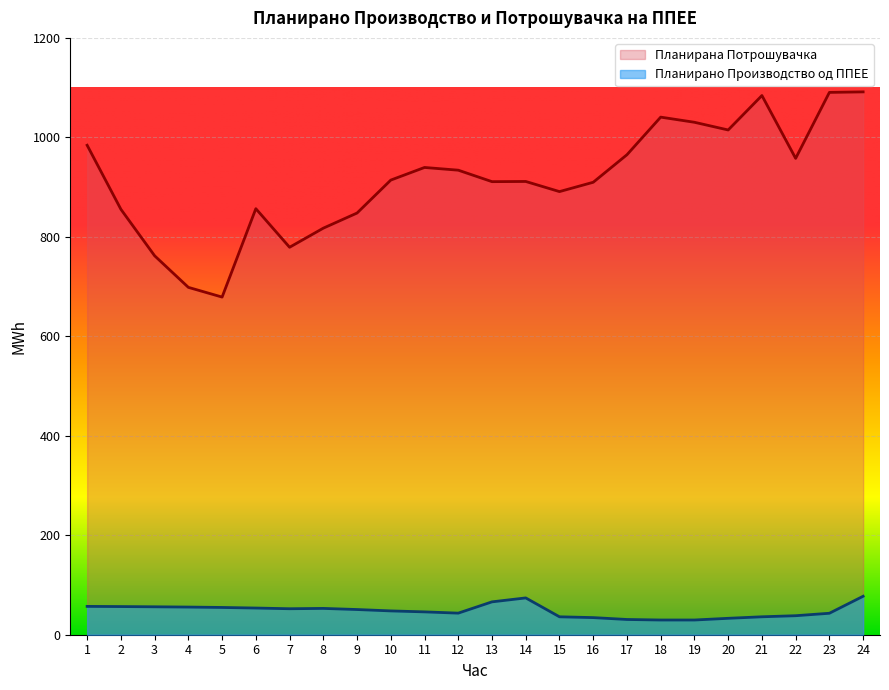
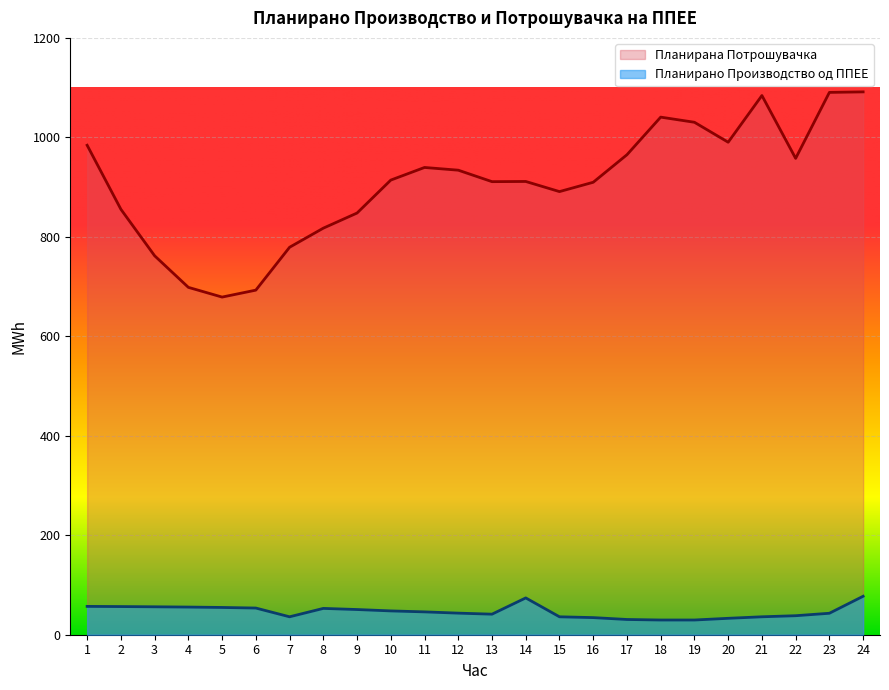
Планирана Потрошувачка, 6: 860 -> 690
Планирано Производство од ППЕЕ, 7: 50 -> 40
Планирано Производство од ППЕЕ, 13: 70 -> 40
Планирана Потрошувачка, 20: 1010 -> 990
